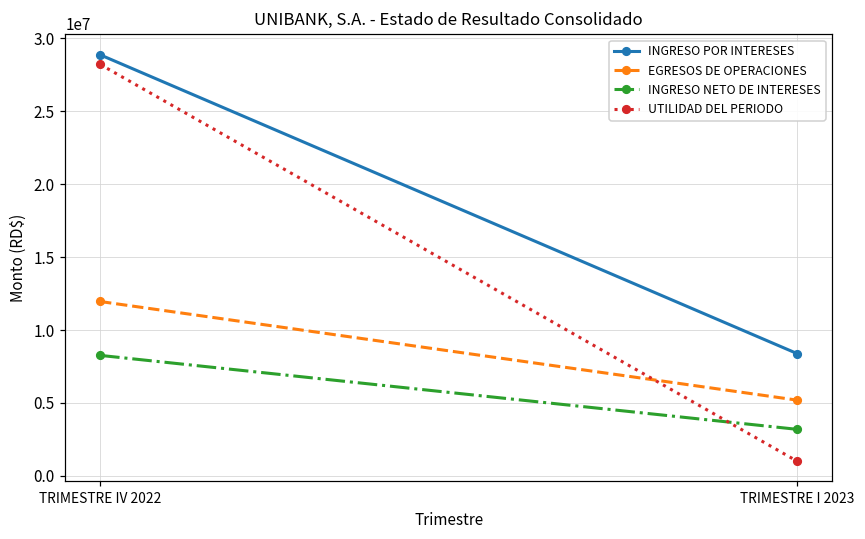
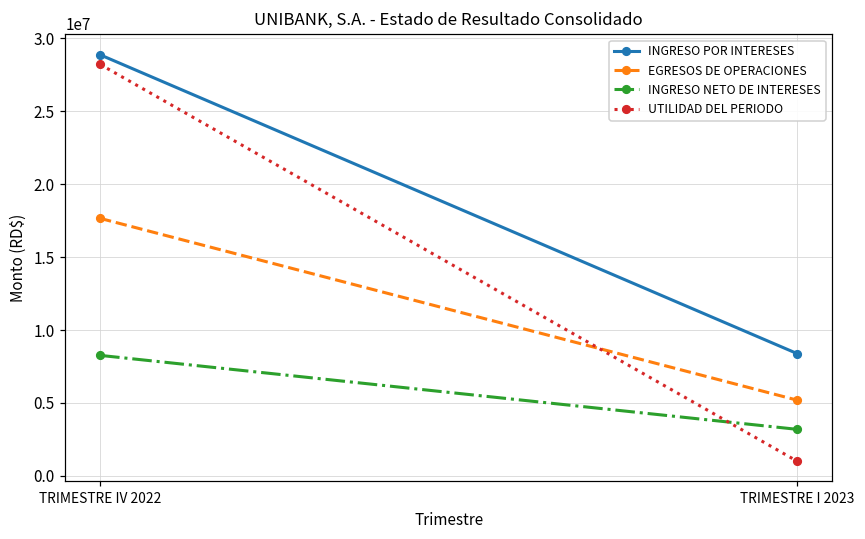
EGRESOS DE OPERACIONES, TRIMESTRE IV 2022: 12000000 -> 17700000
